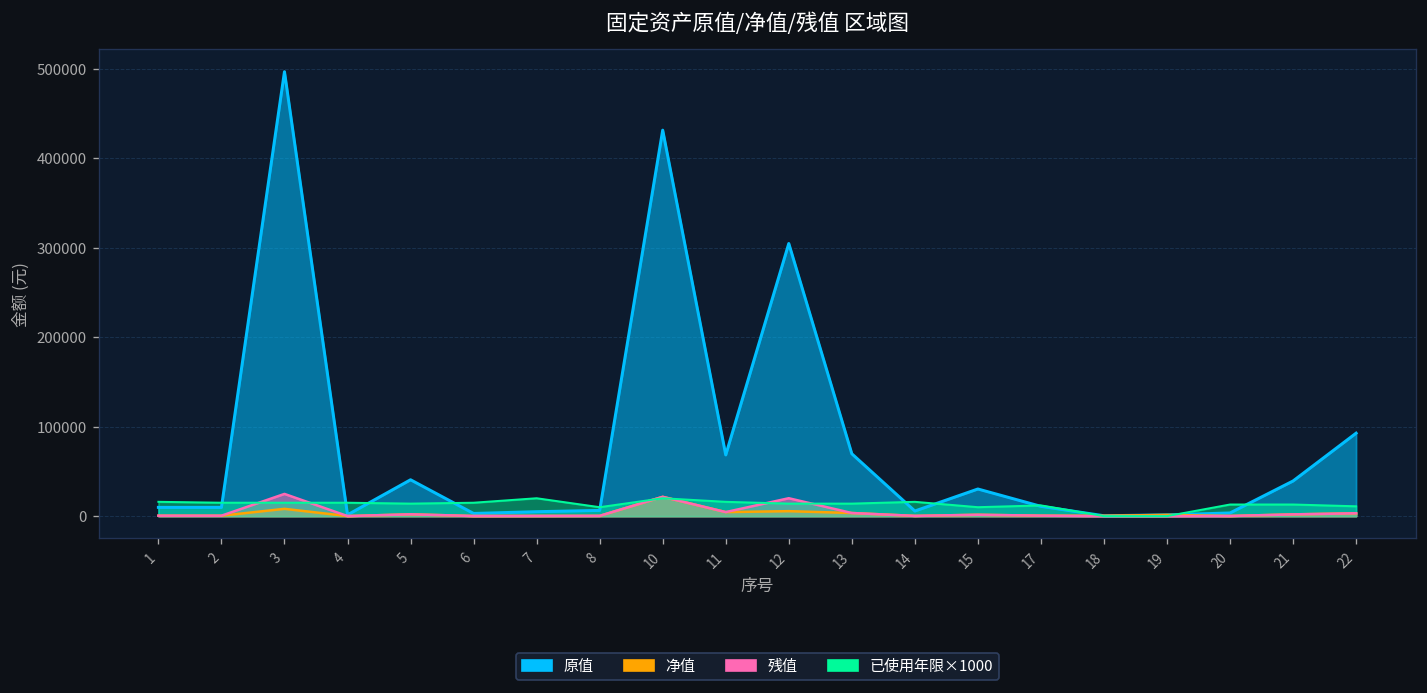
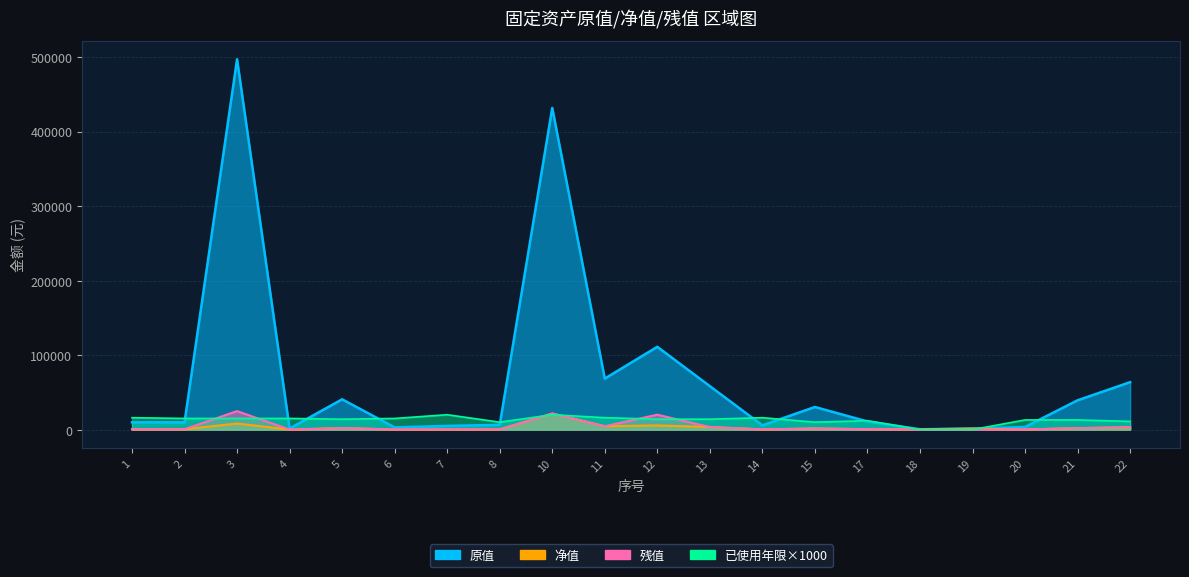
原值, 12: 300000 -> 110000
原值, 13: 70000 -> 60000
原值, 22: 90000 -> 60000
